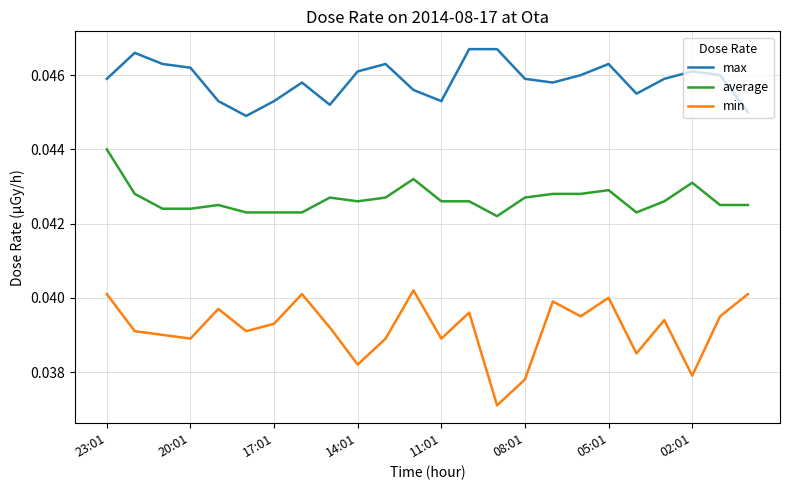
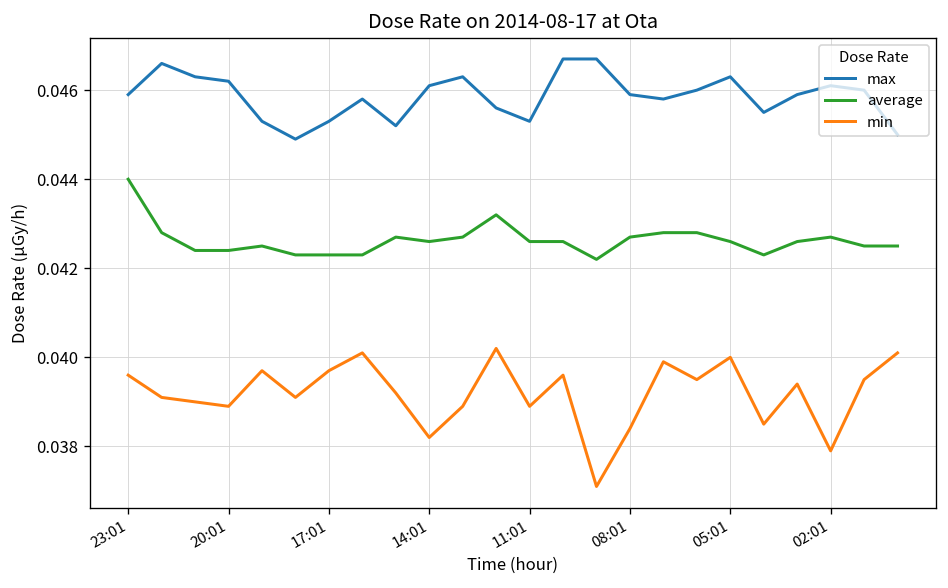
min, 23:01: 0.0401 -> 0.0396
min, 17:01: 0.0393 -> 0.0397
min, 08:01: 0.0378 -> 0.0384
average, 05:01: 0.0429 -> 0.0426
average, 02:01: 0.0431 -> 0.0427
